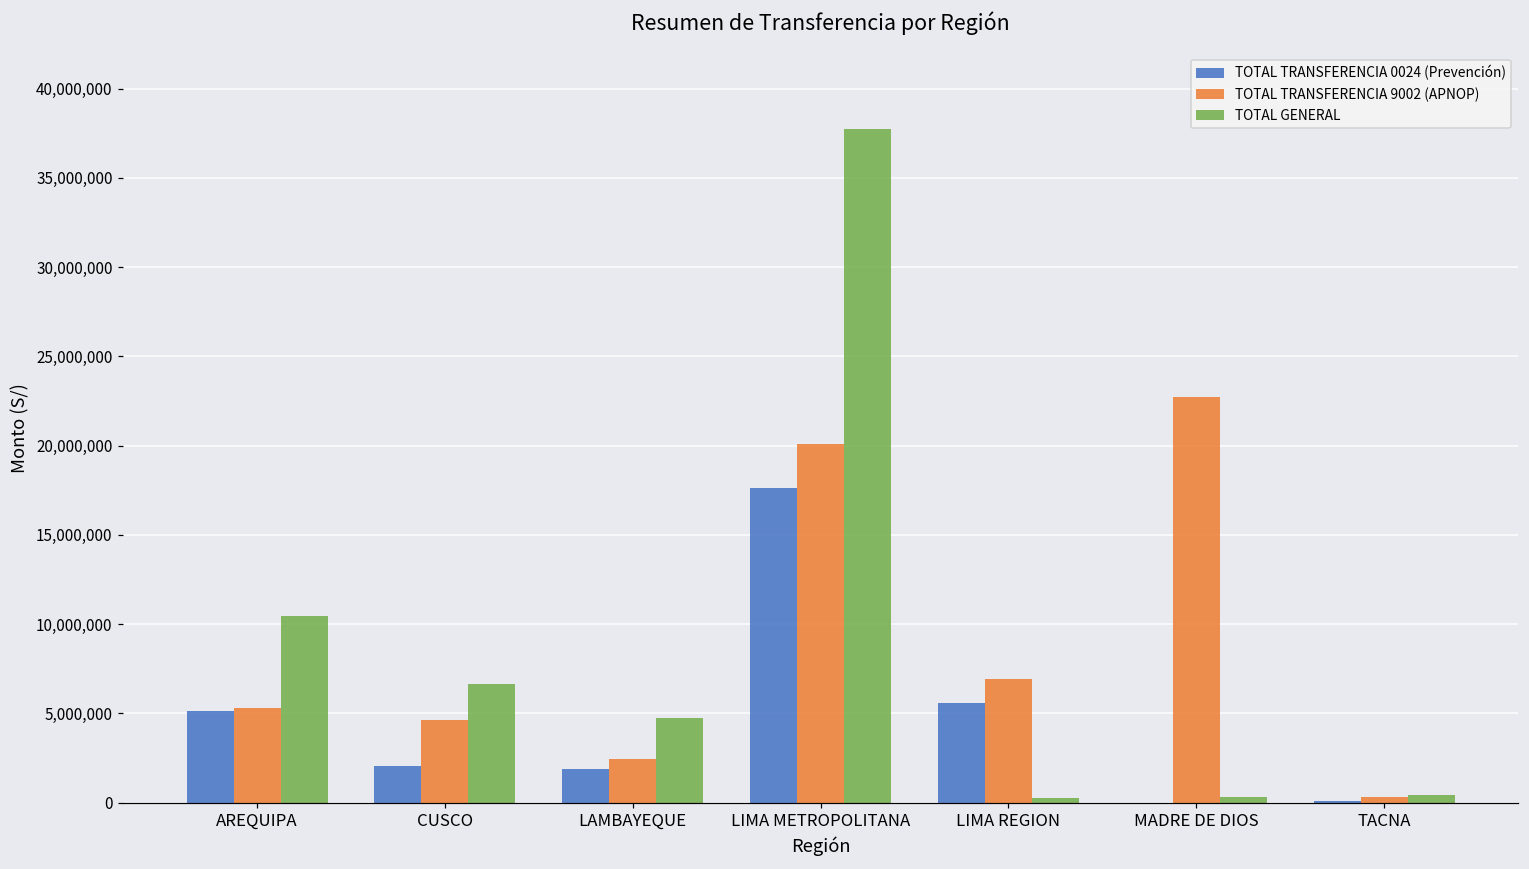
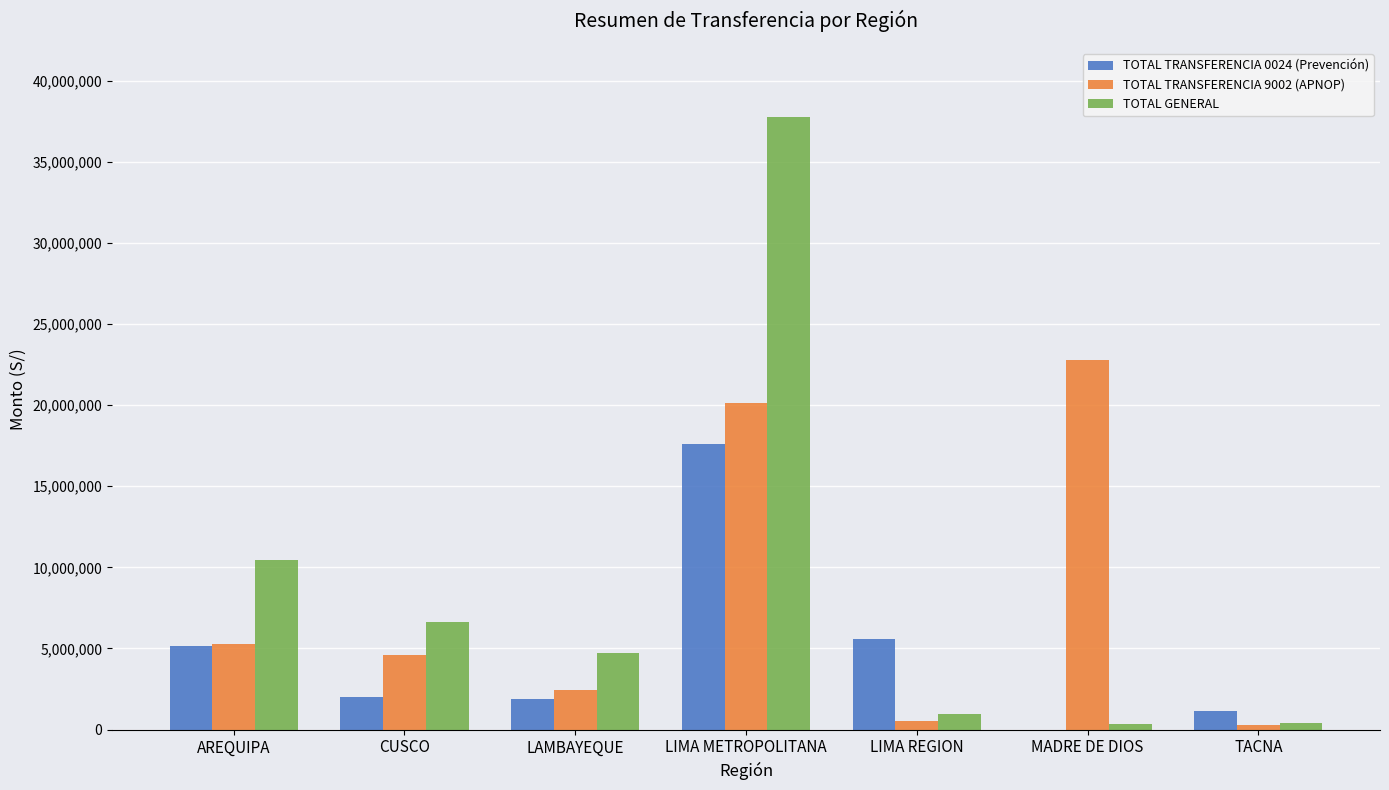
TOTAL TRANSFERENCIA 9002 (APNOP), LIMA REGION: 6,900,000 -> 600,000
TOTAL GENERAL, LIMA REGION: 300,000 -> 1,000,000
TOTAL TRANSFERENCIA 0024 (Prevención), TACNA: 100,000 -> 1,100,000
